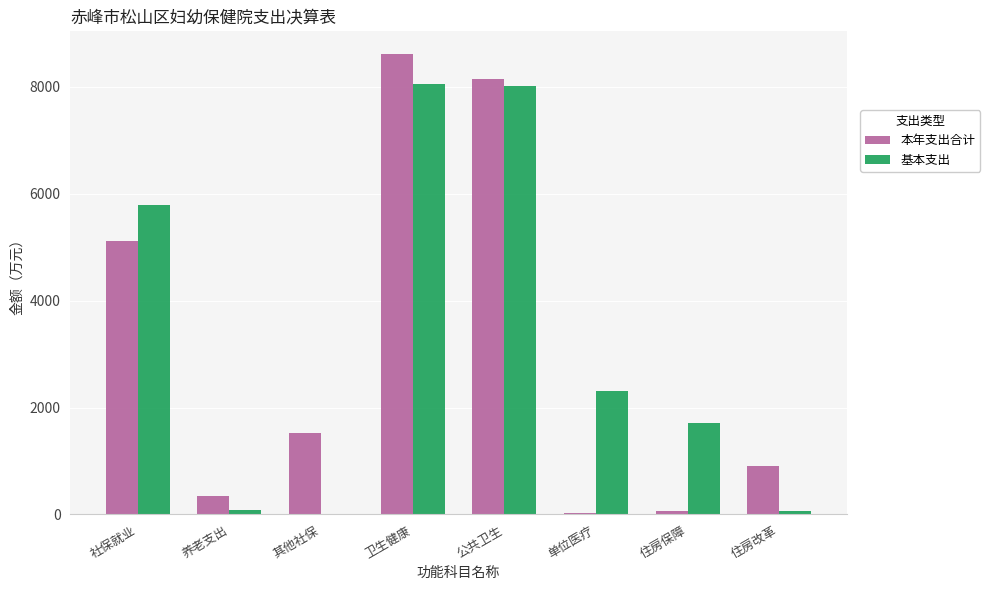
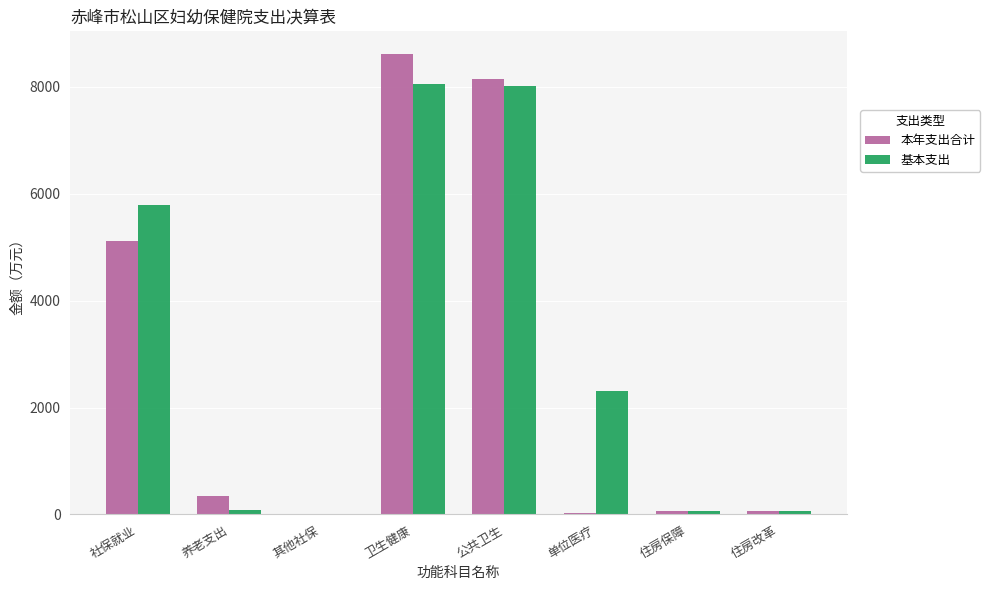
本年支出合计, 其他社保: 1500 -> 0
基本支出, 住房保障: 1700 -> 100
本年支出合计, 住房改革: 900 -> 100
